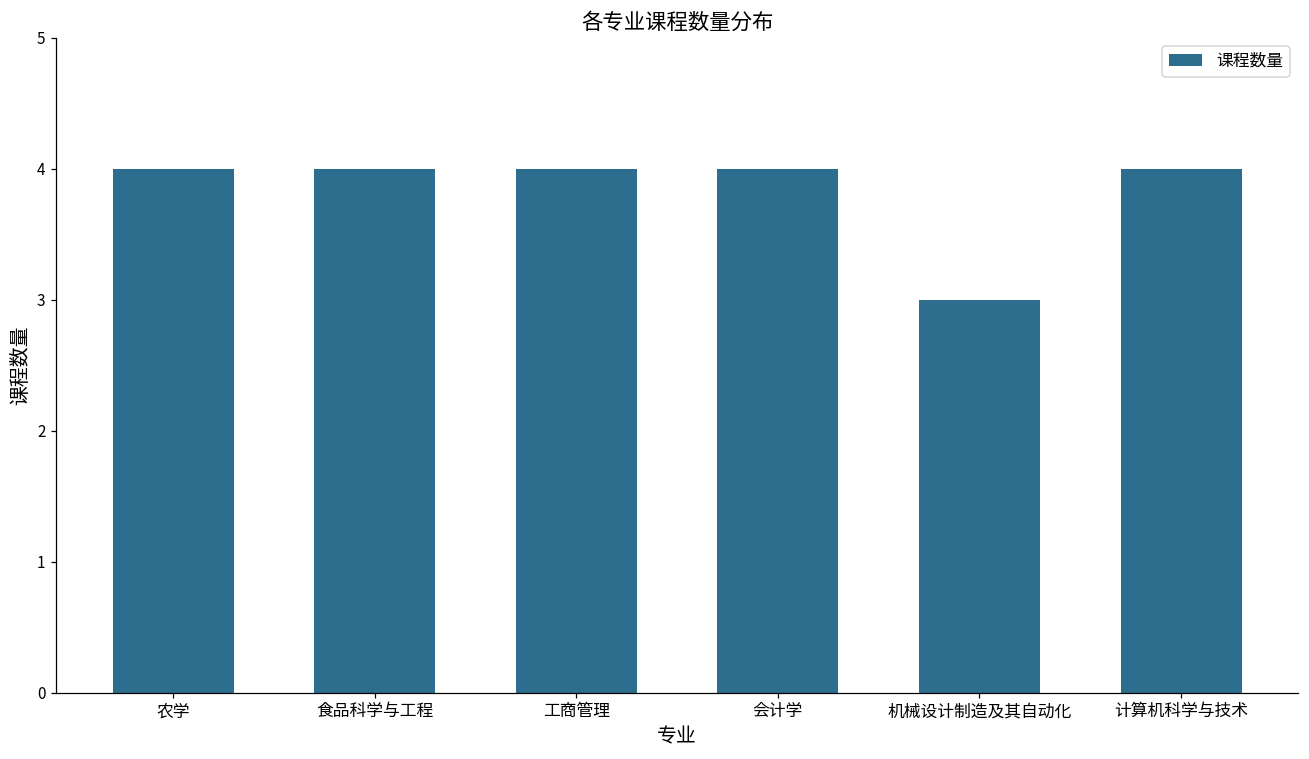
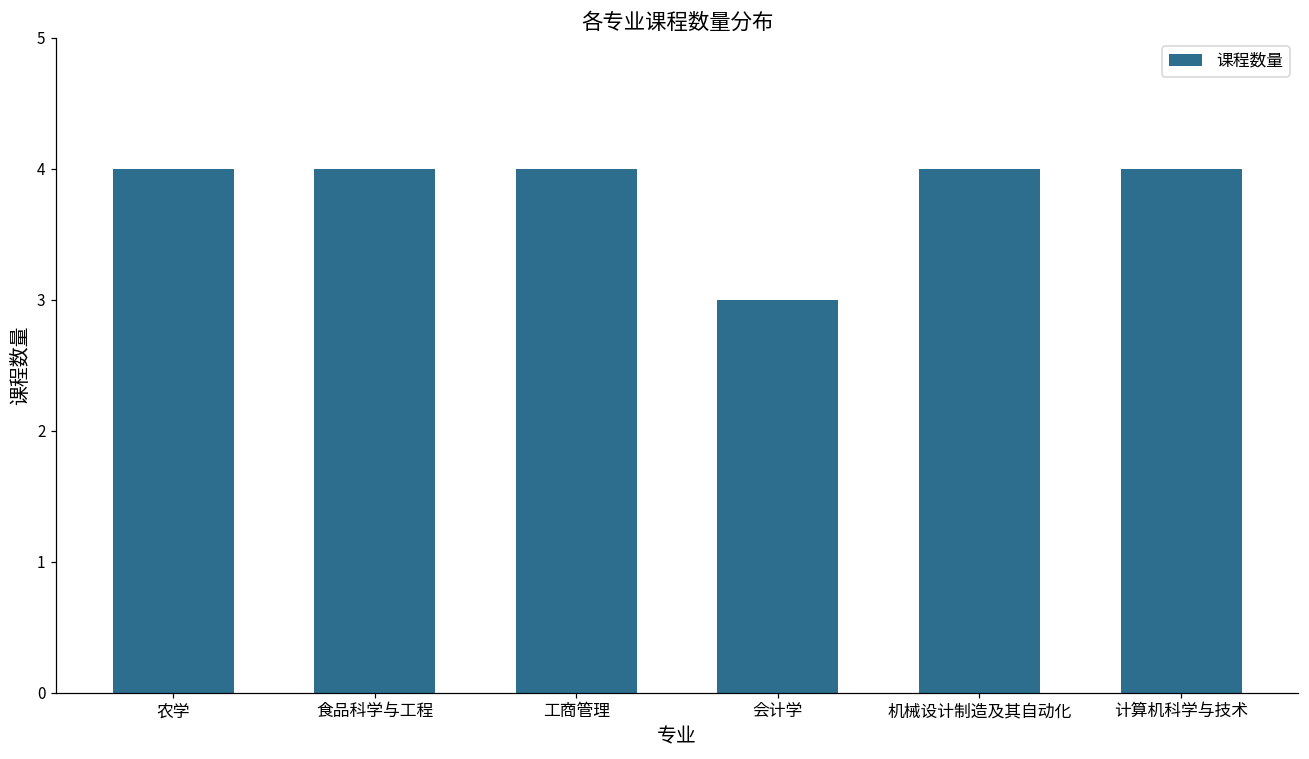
会计学: 4 -> 3
机械设计制造及其自动化: 3 -> 4
